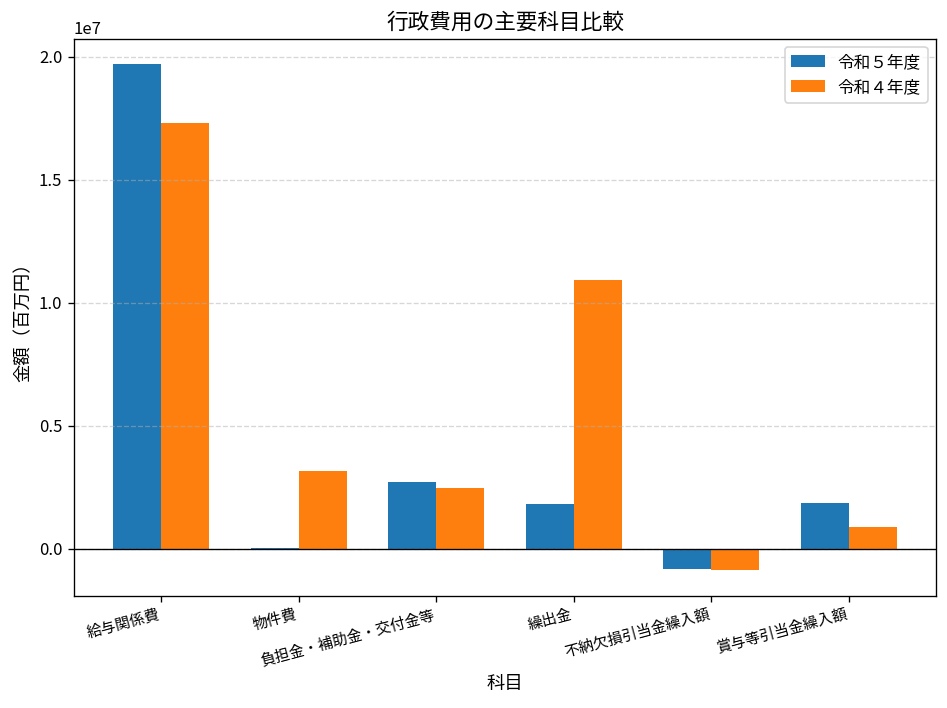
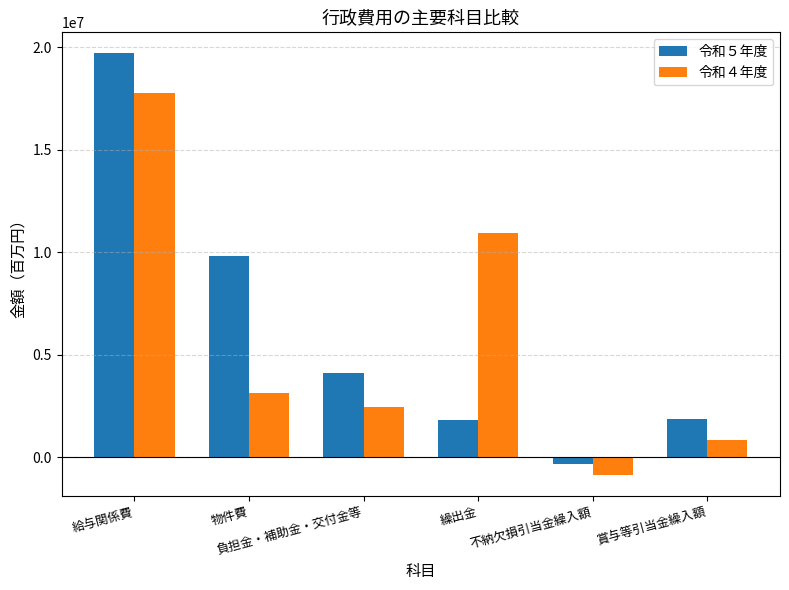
令和４年度, 給与関係費: 17300000 -> 17800000
令和５年度, 物件費: 0 -> 9800000
令和５年度, 負担金・補助金・交付金等: 2700000 -> 4100000
令和５年度, 不納欠損引当金繰入額: -800000 -> -300000
